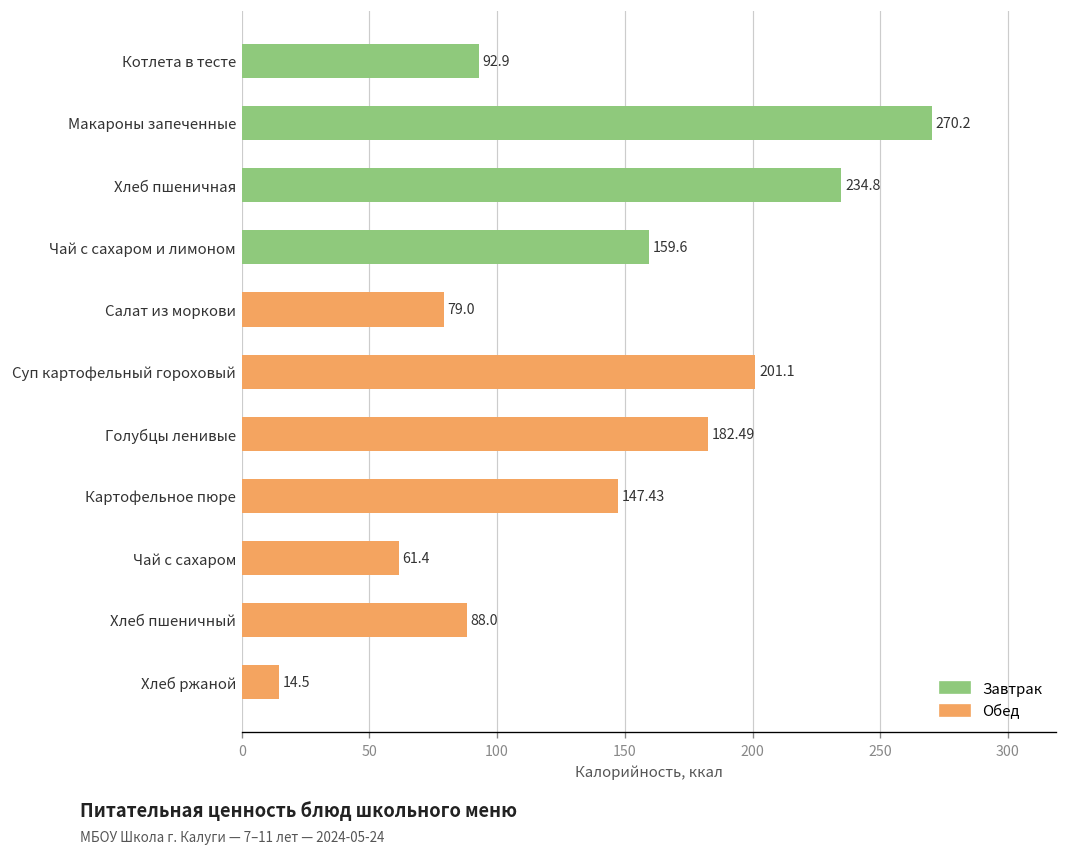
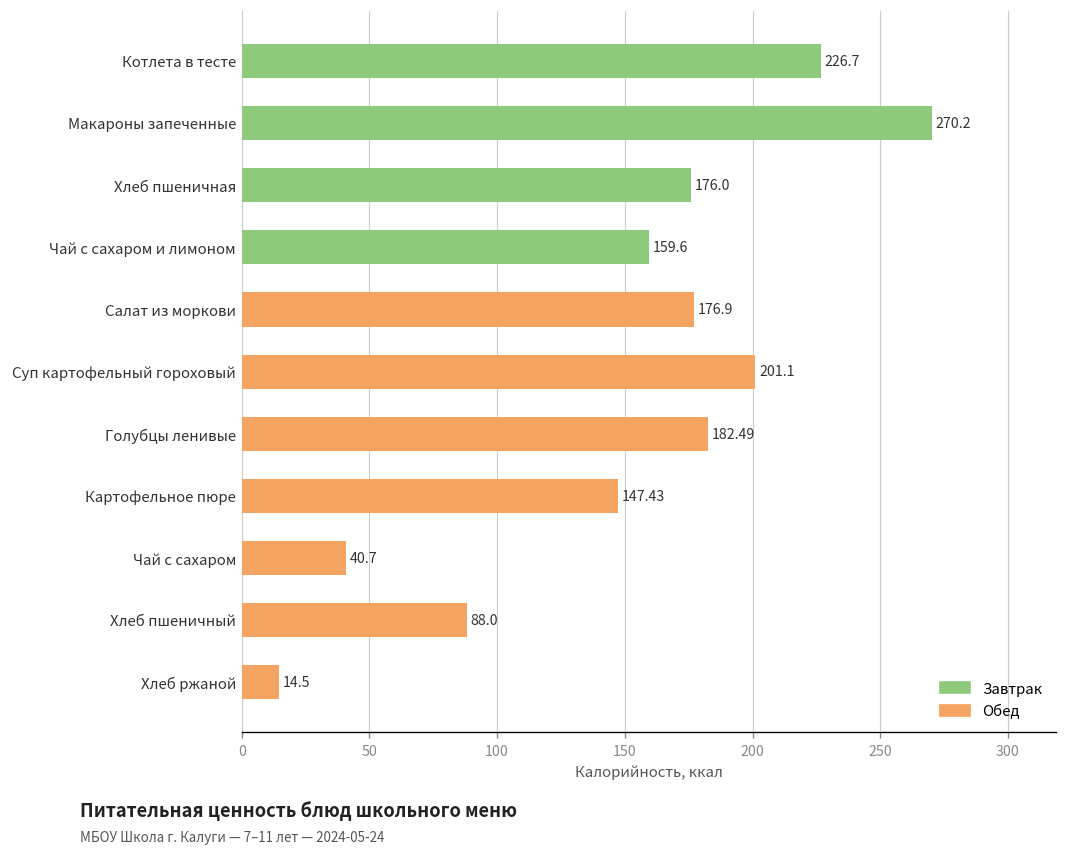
Котлета в тесте: 92.9 -> 226.7
Хлеб пшеничная: 234.8 -> 176.0
Салат из моркови: 79.0 -> 176.9
Чай с сахаром: 61.4 -> 40.7
